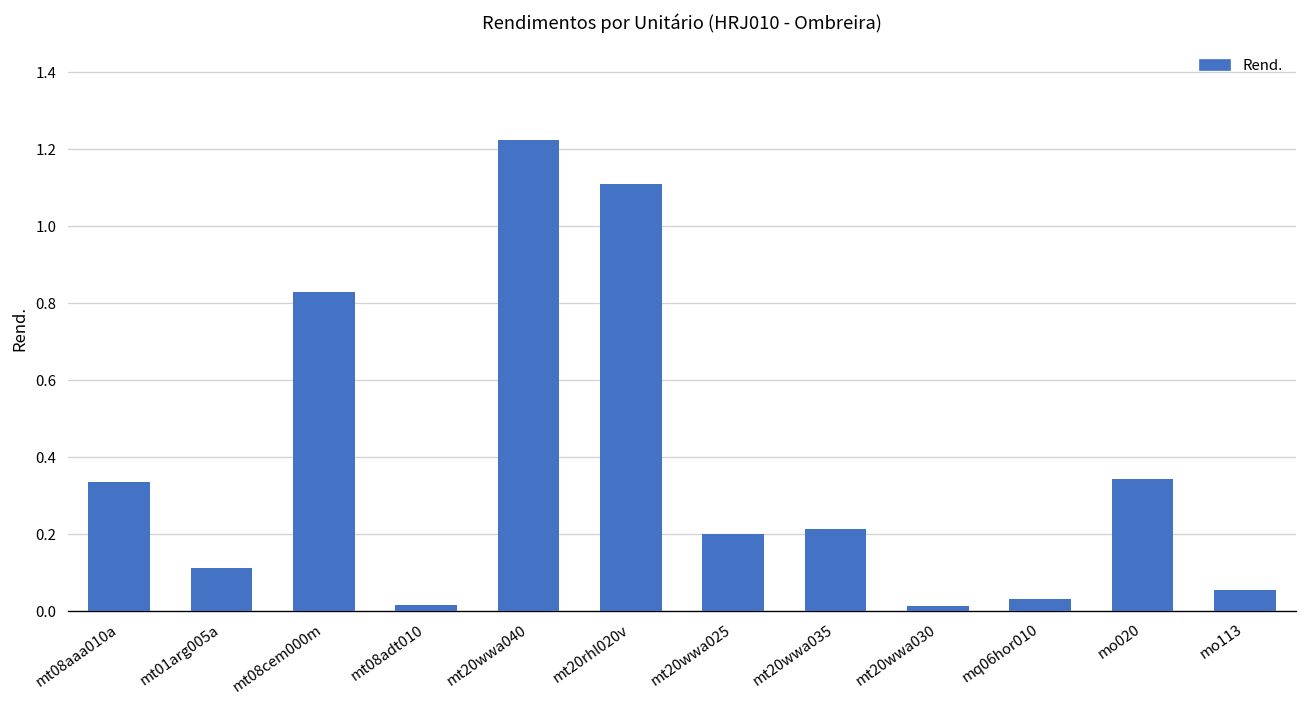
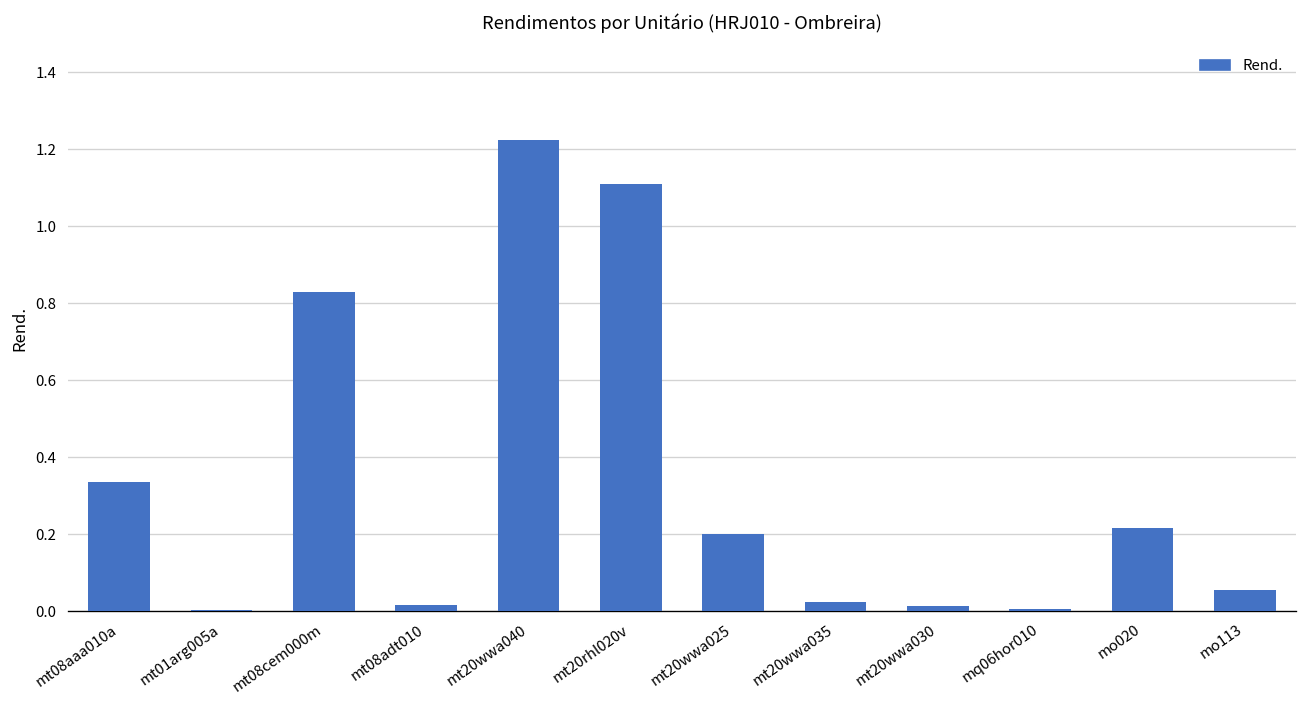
mt01arg005a: 0.11 -> 0.00
mt20wwa035: 0.21 -> 0.02
mq06hor010: 0.03 -> 0.01
mo020: 0.34 -> 0.22
